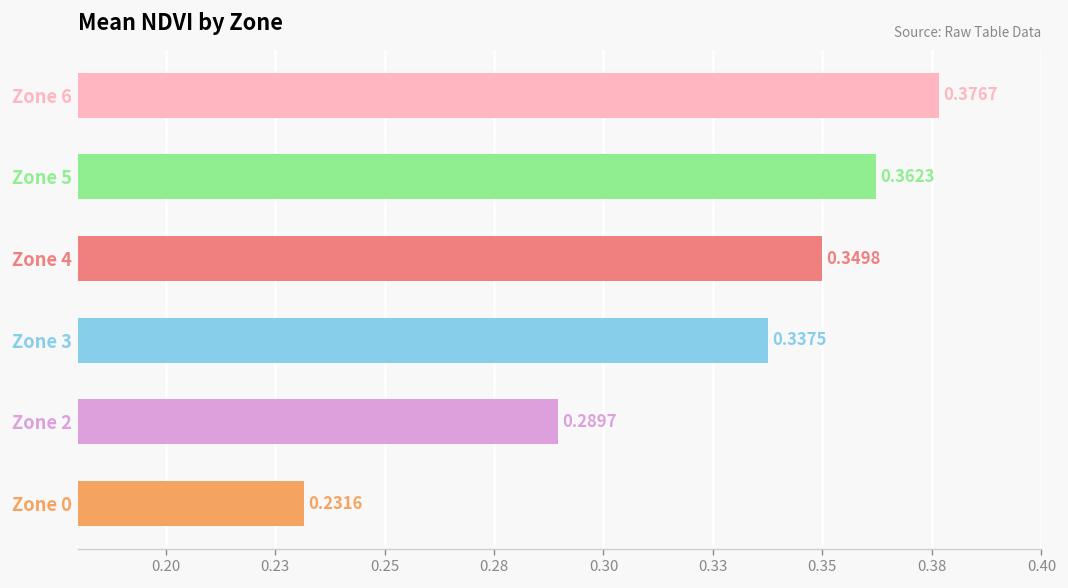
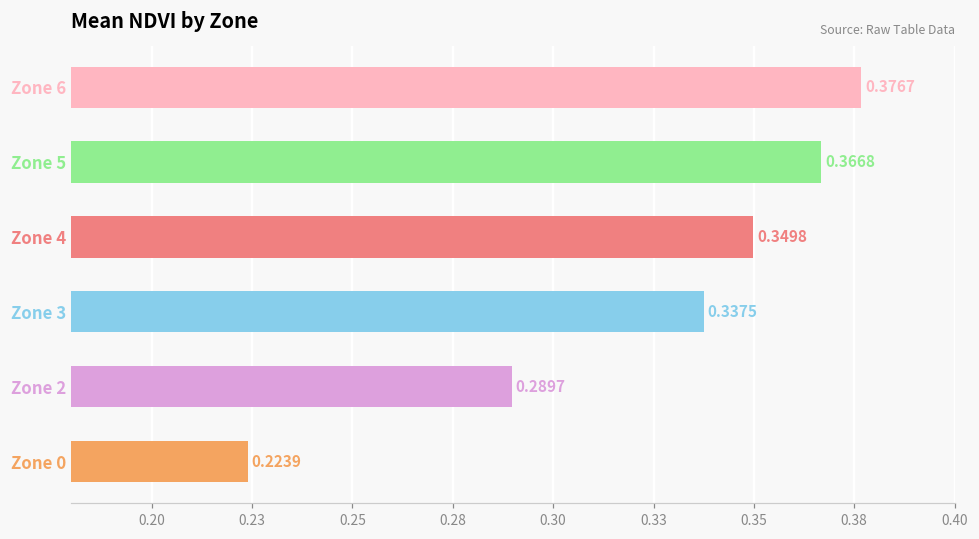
Zone 5: 0.3623 -> 0.3668
Zone 0: 0.2316 -> 0.2239
